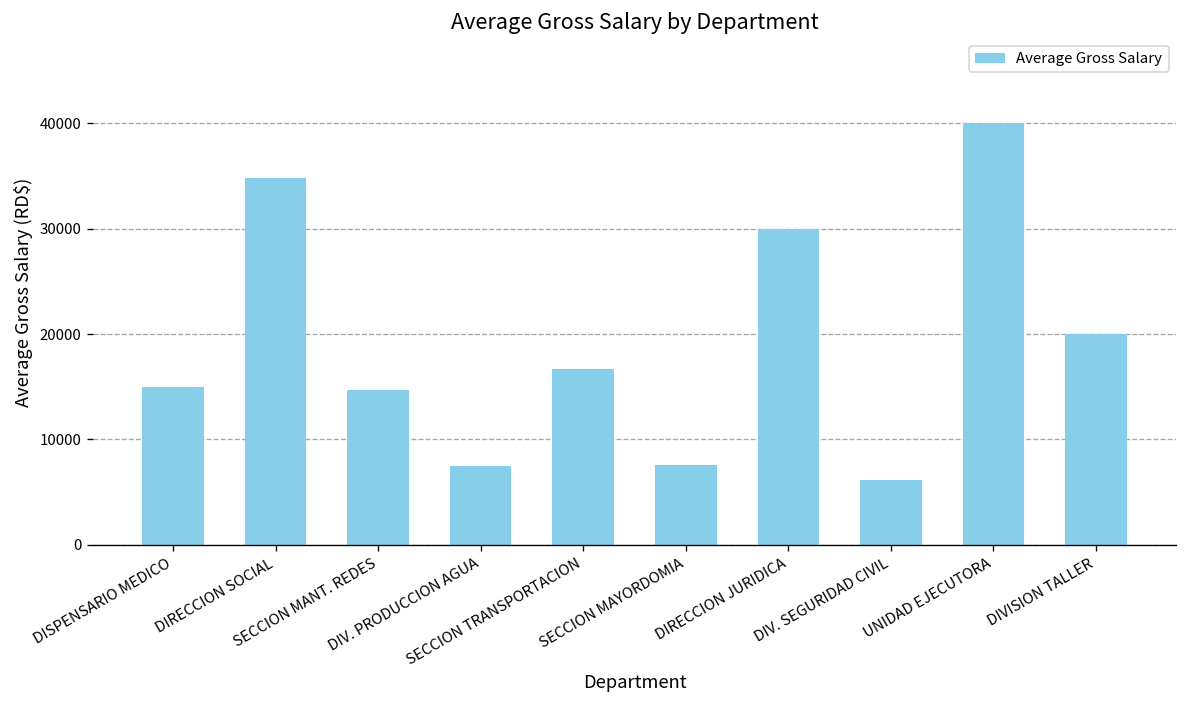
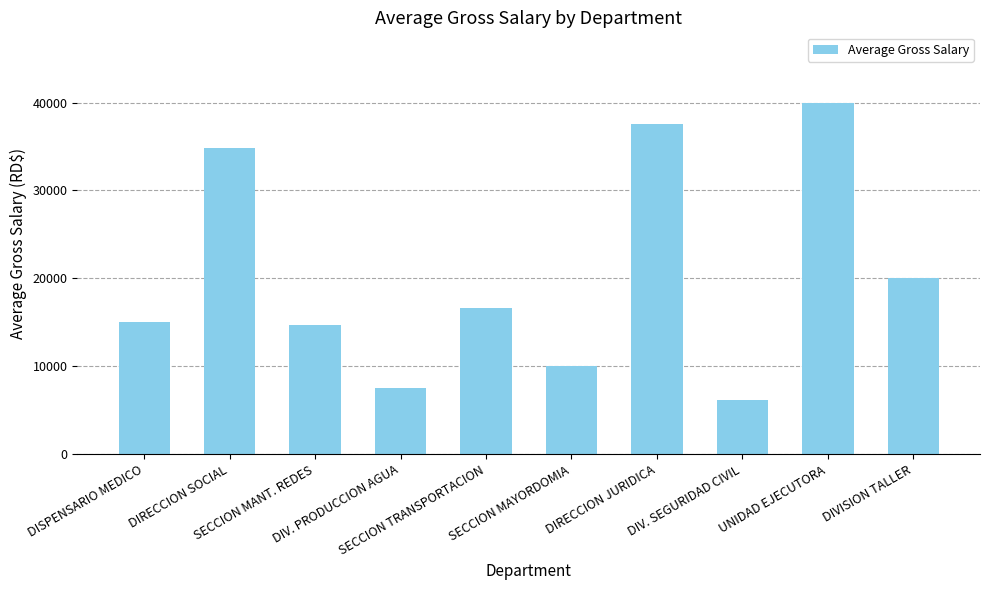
SECCION MAYORDOMIA: 8000 -> 10000
DIRECCION JURIDICA: 30000 -> 38000
